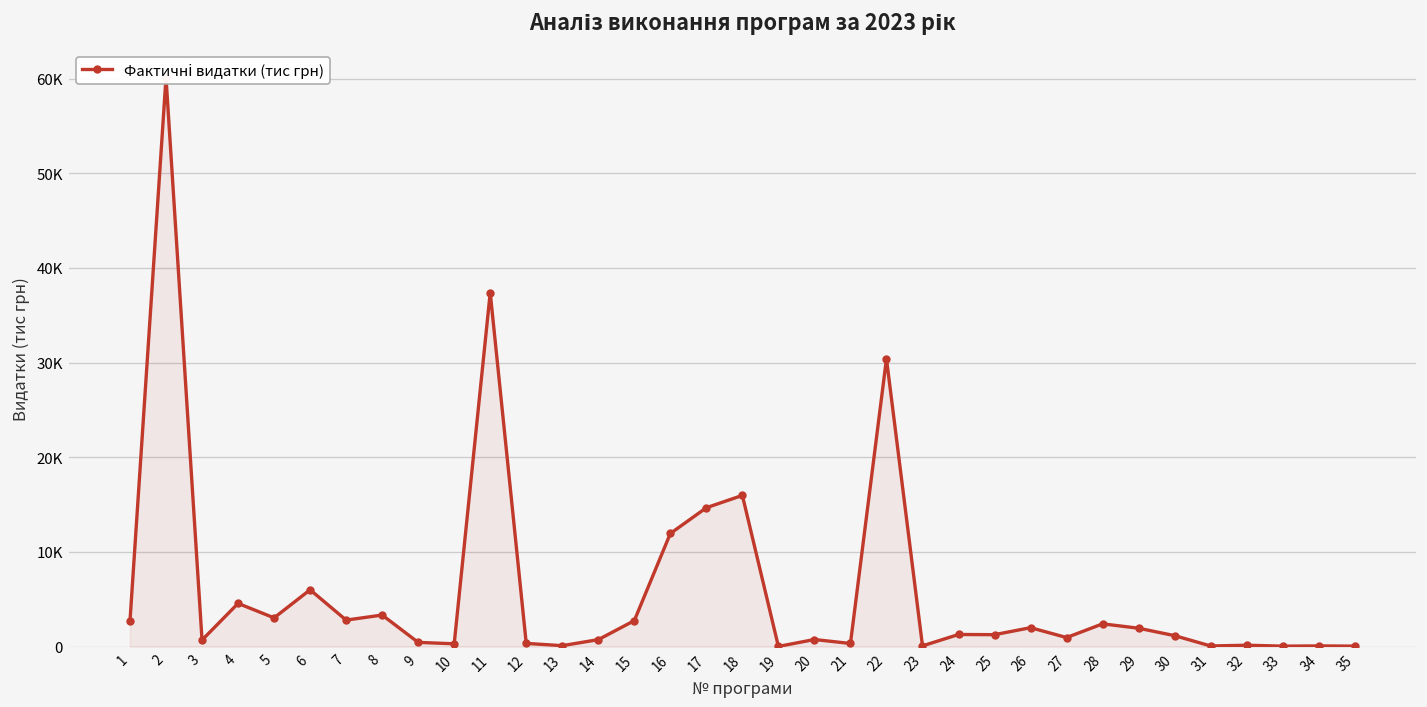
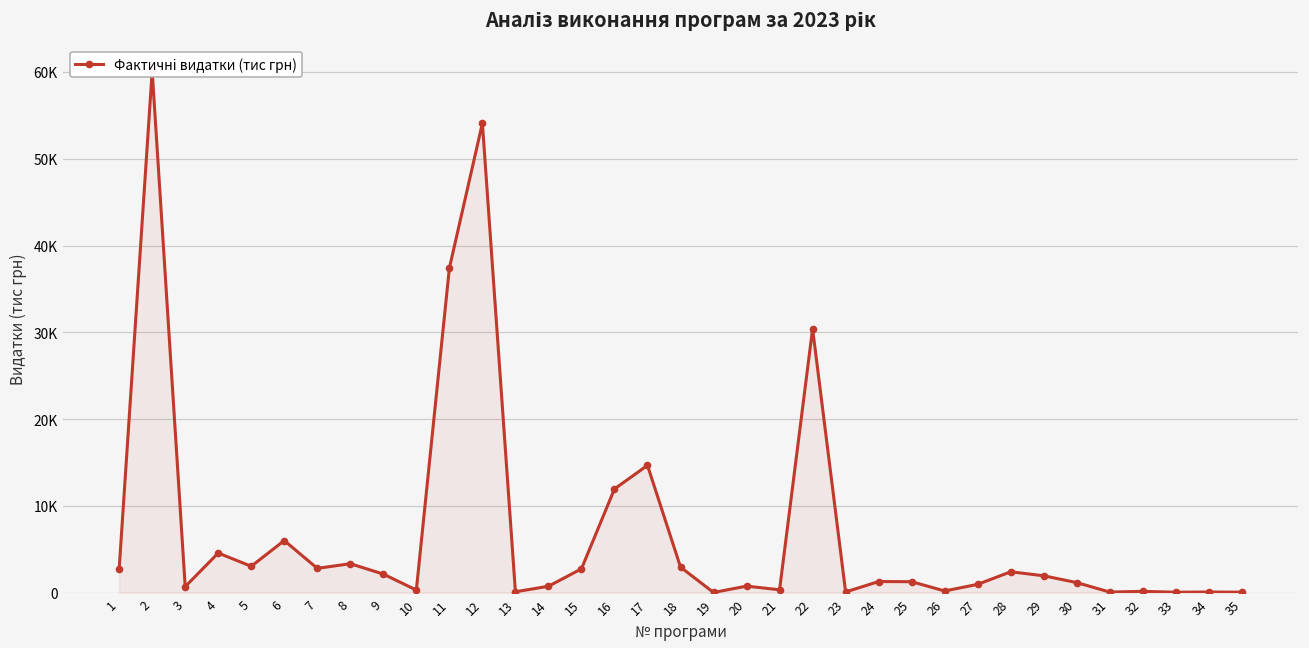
9: 0 -> 2000
12: 0 -> 54000
18: 16000 -> 3000
26: 2000 -> 0
